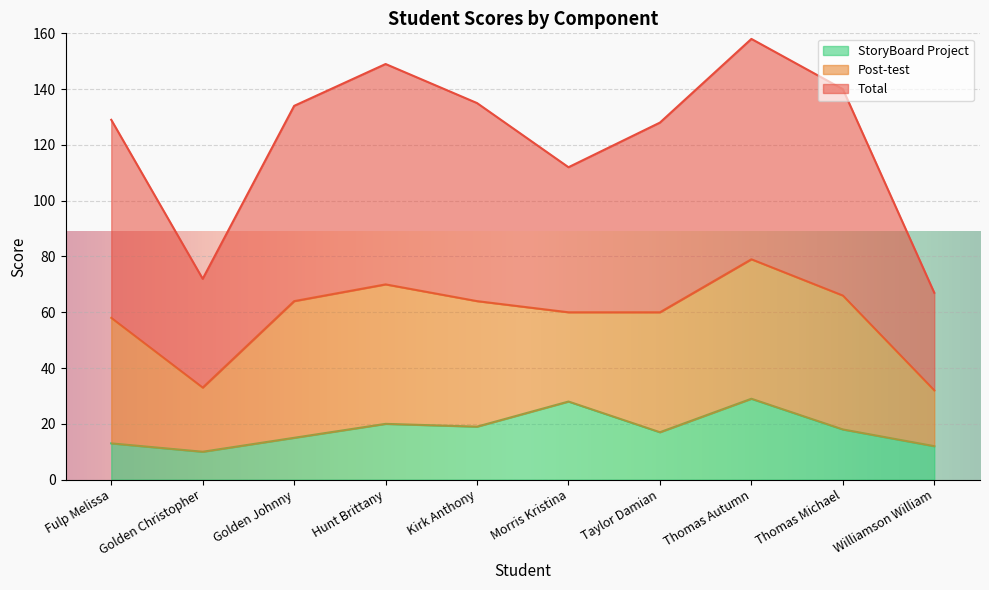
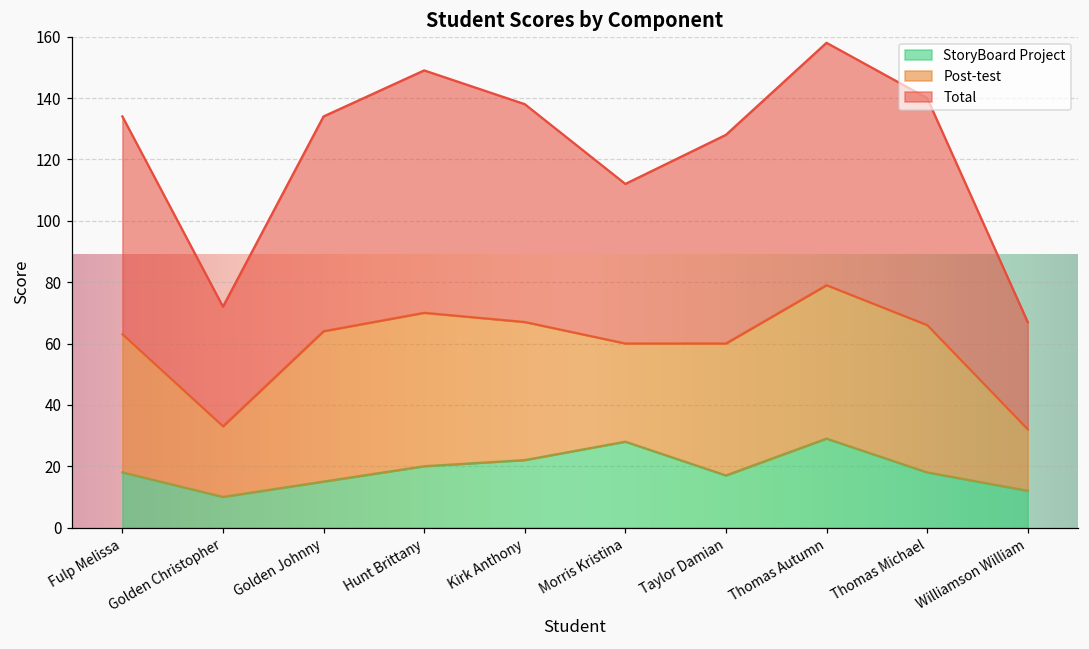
StoryBoard Project, Fulp Melissa: 13 -> 18
StoryBoard Project, Kirk Anthony: 19 -> 22
